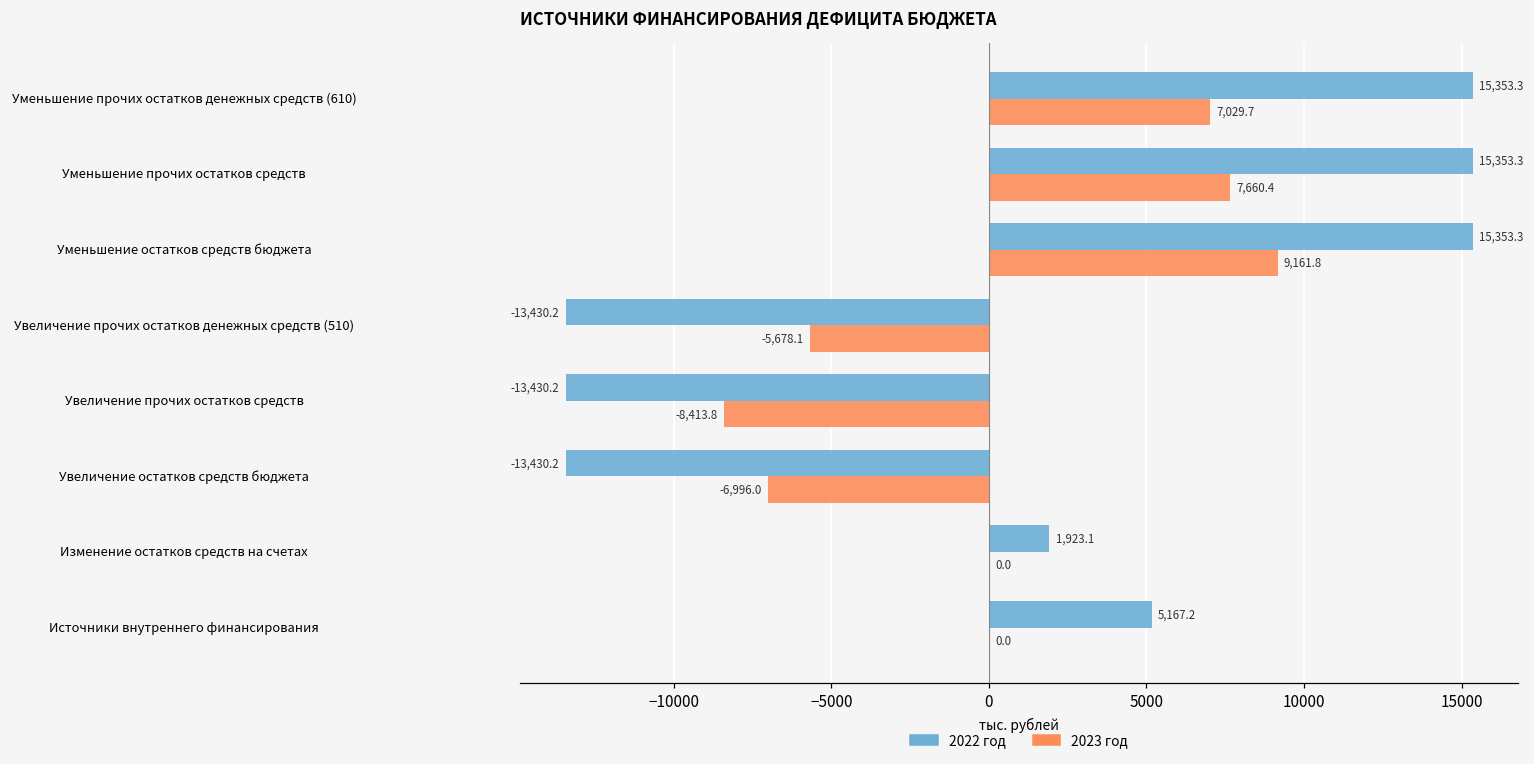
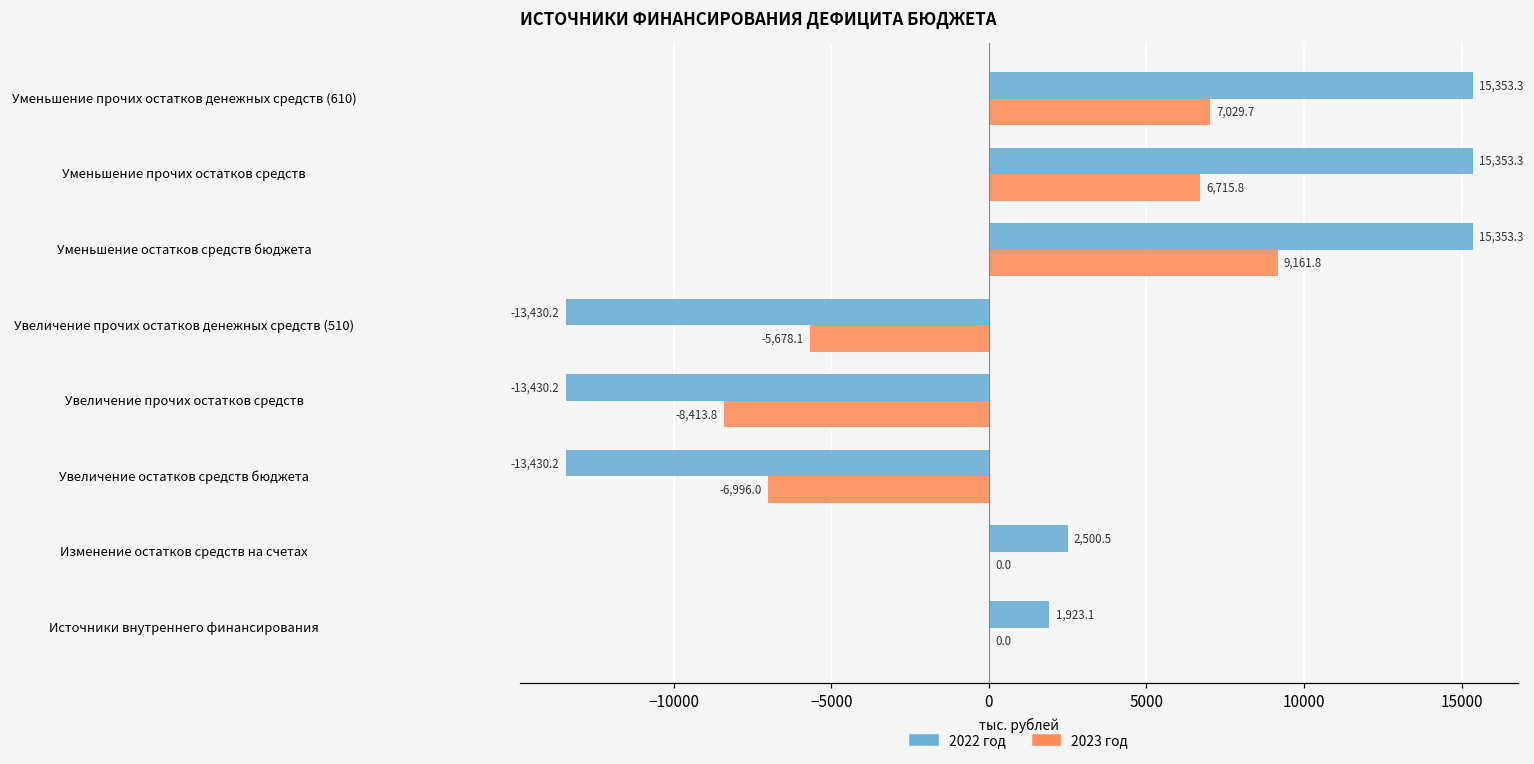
2023 год, Уменьшение прочих остатков средств: 7,660.4 -> 6,715.8
2022 год, Изменение остатков средств на счетах: 1,923.1 -> 2,500.5
2022 год, Источники внутреннего финансирования: 5,167.2 -> 1,923.1
